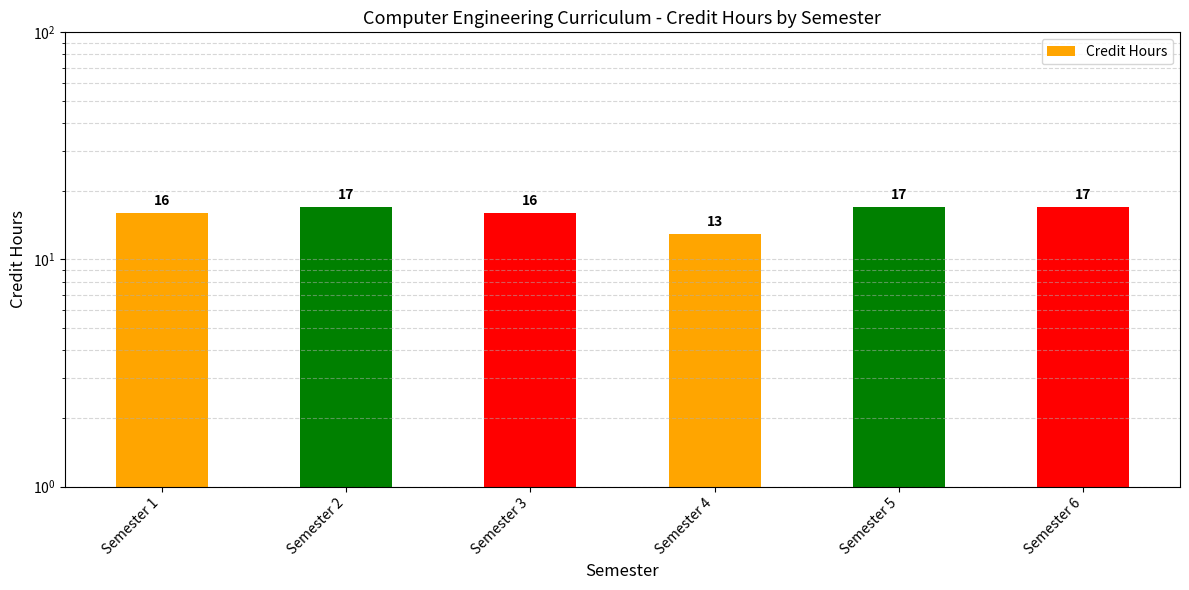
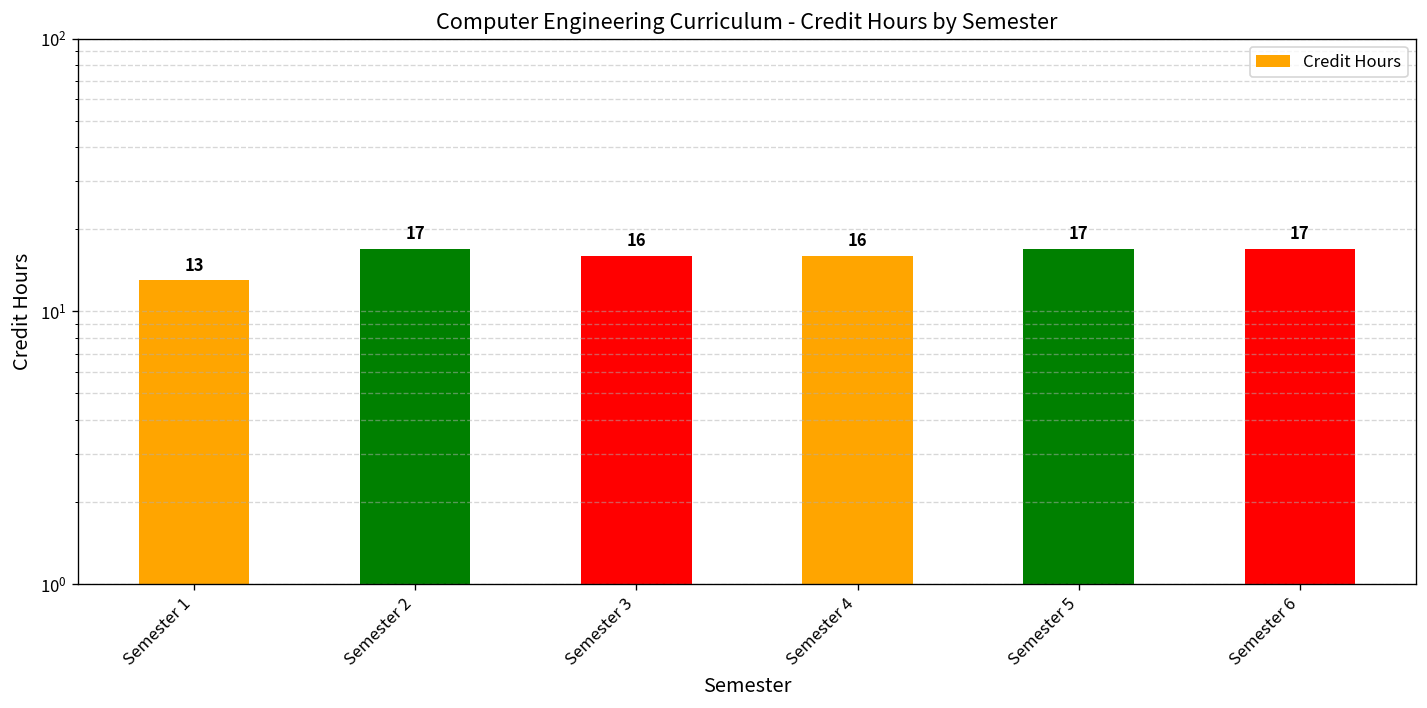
Semester 1: 16 -> 13
Semester 4: 13 -> 16
